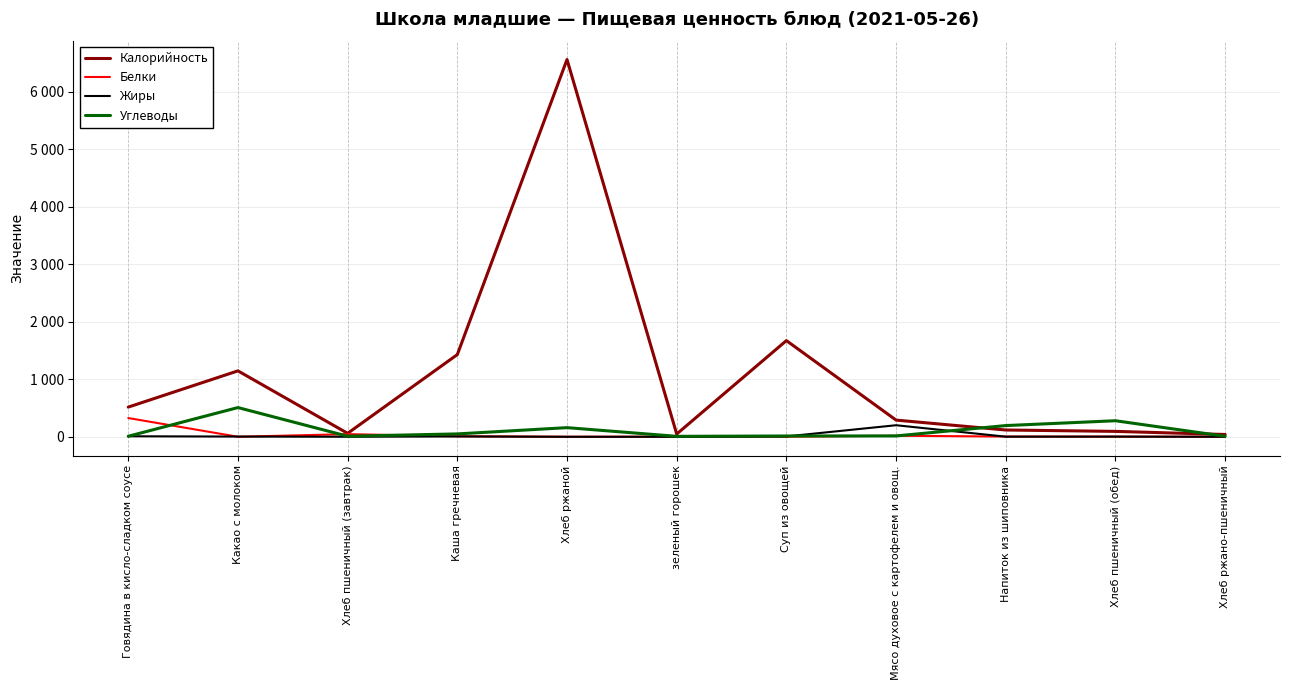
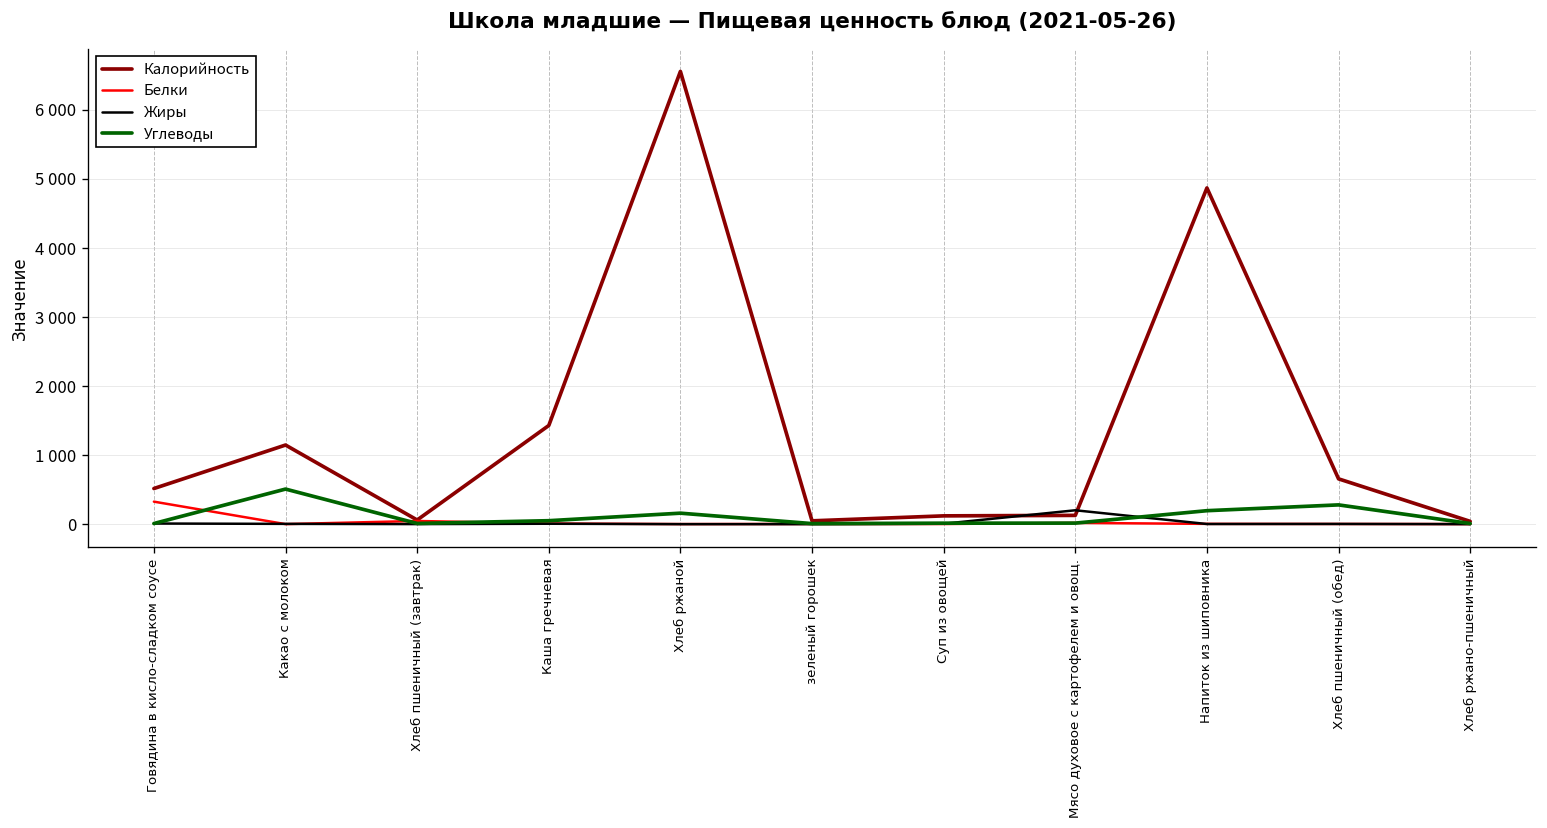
Калорийность, Суп из овощей: 1700 -> 100
Калорийность, Мясо духовое с картофелем и овощ.: 300 -> 100
Калорийность, Напиток из шиповника: 100 -> 4900
Калорийность, Хлеб пшеничный (обед): 100 -> 700
